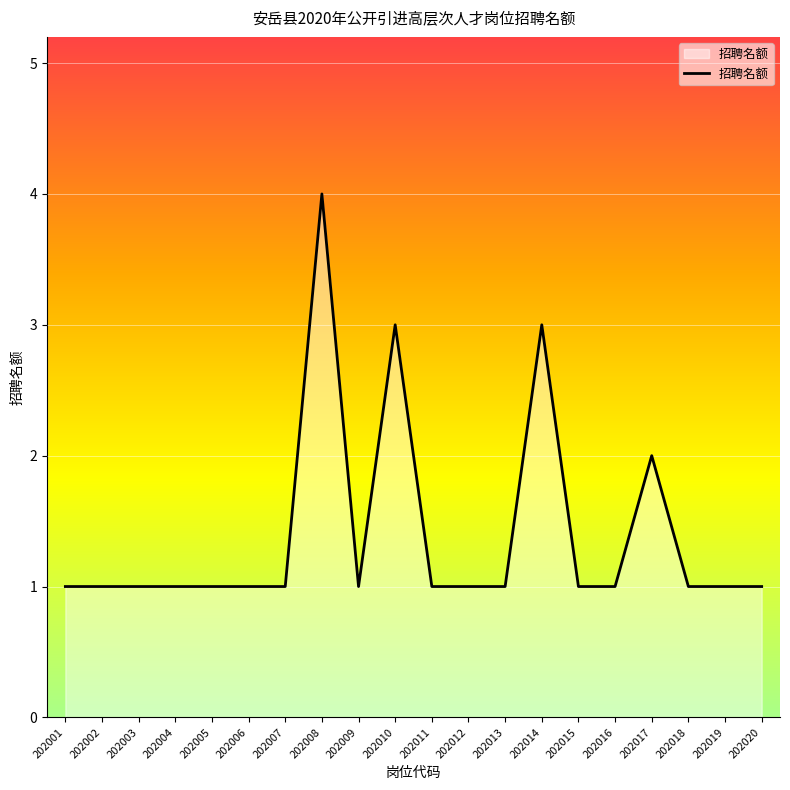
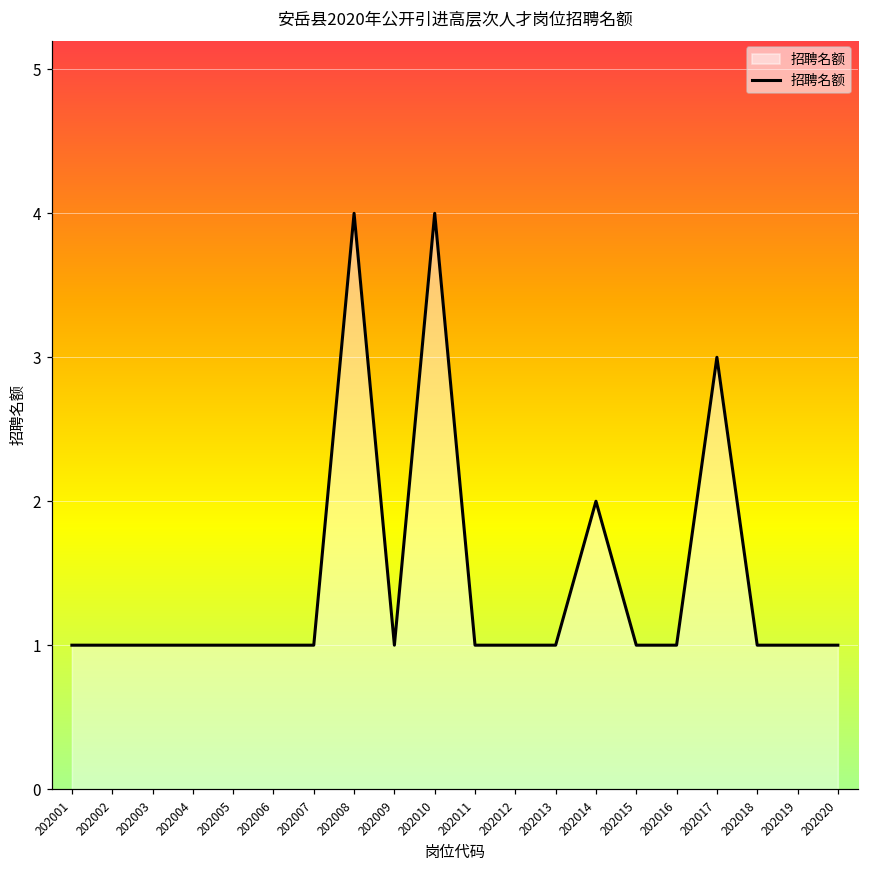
202010: 3 -> 4
202014: 3 -> 2
202017: 2 -> 3
